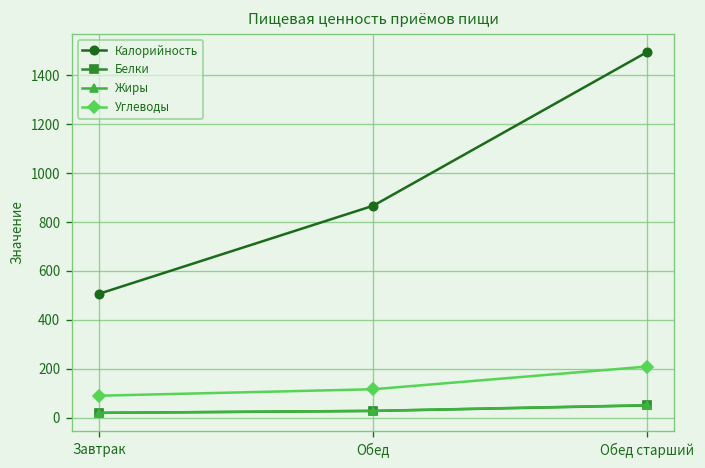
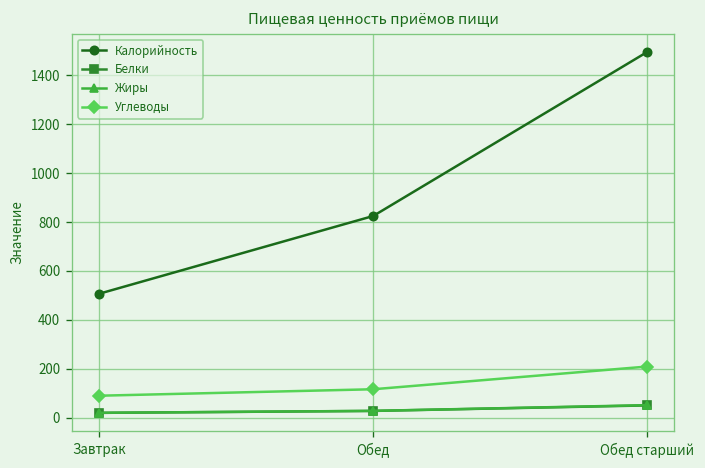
Калорийность, Обед: 870 -> 830
